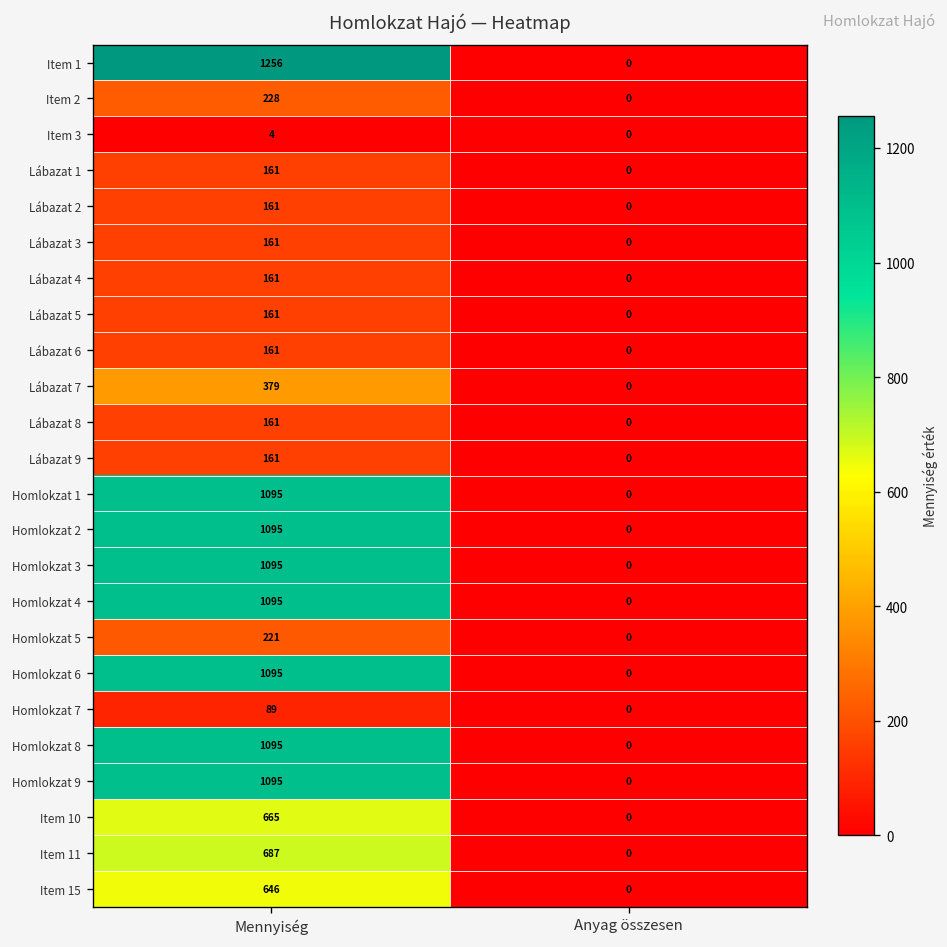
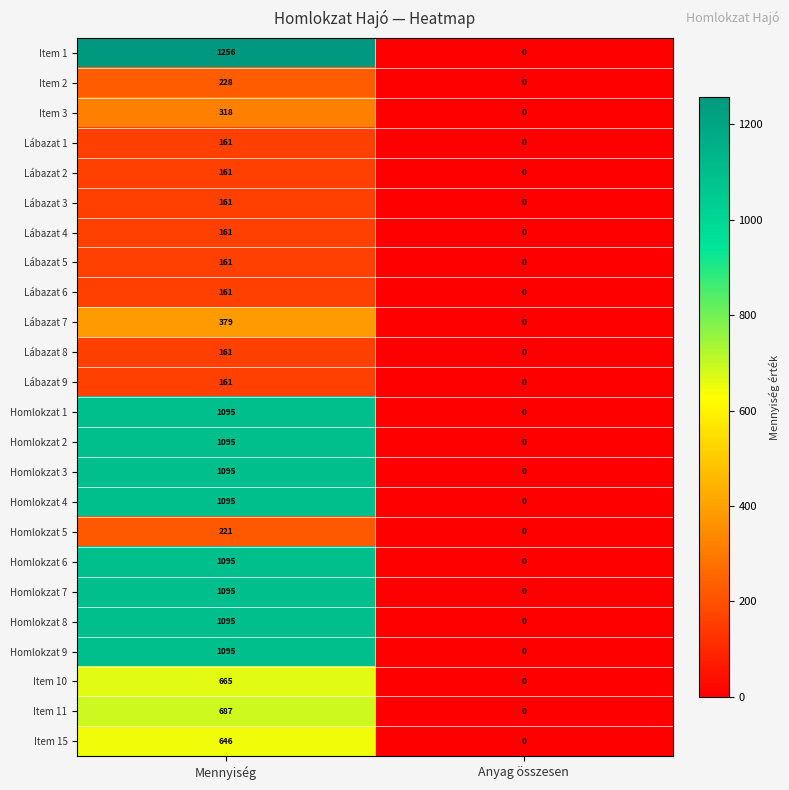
Item 3, Mennyiség: 4 -> 318
Homlokzat 7, Mennyiség: 89 -> 1095
